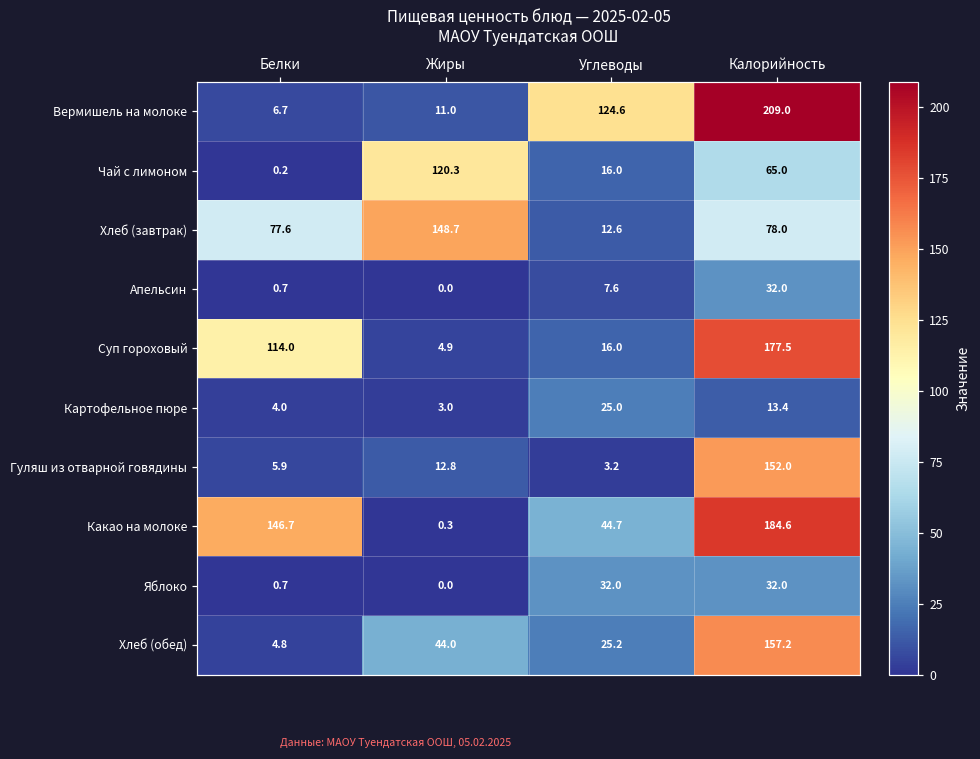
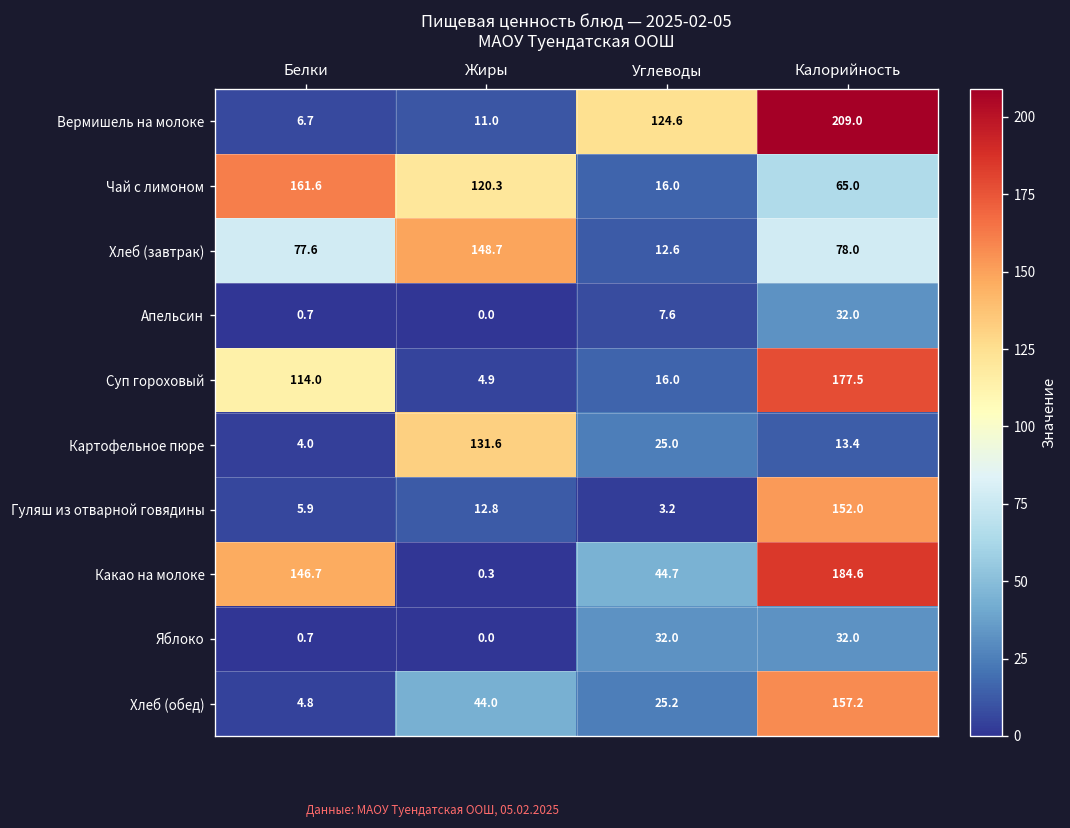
Чай с лимоном, Белки: 0.2 -> 161.6
Картофельное пюре, Жиры: 3.0 -> 131.6
